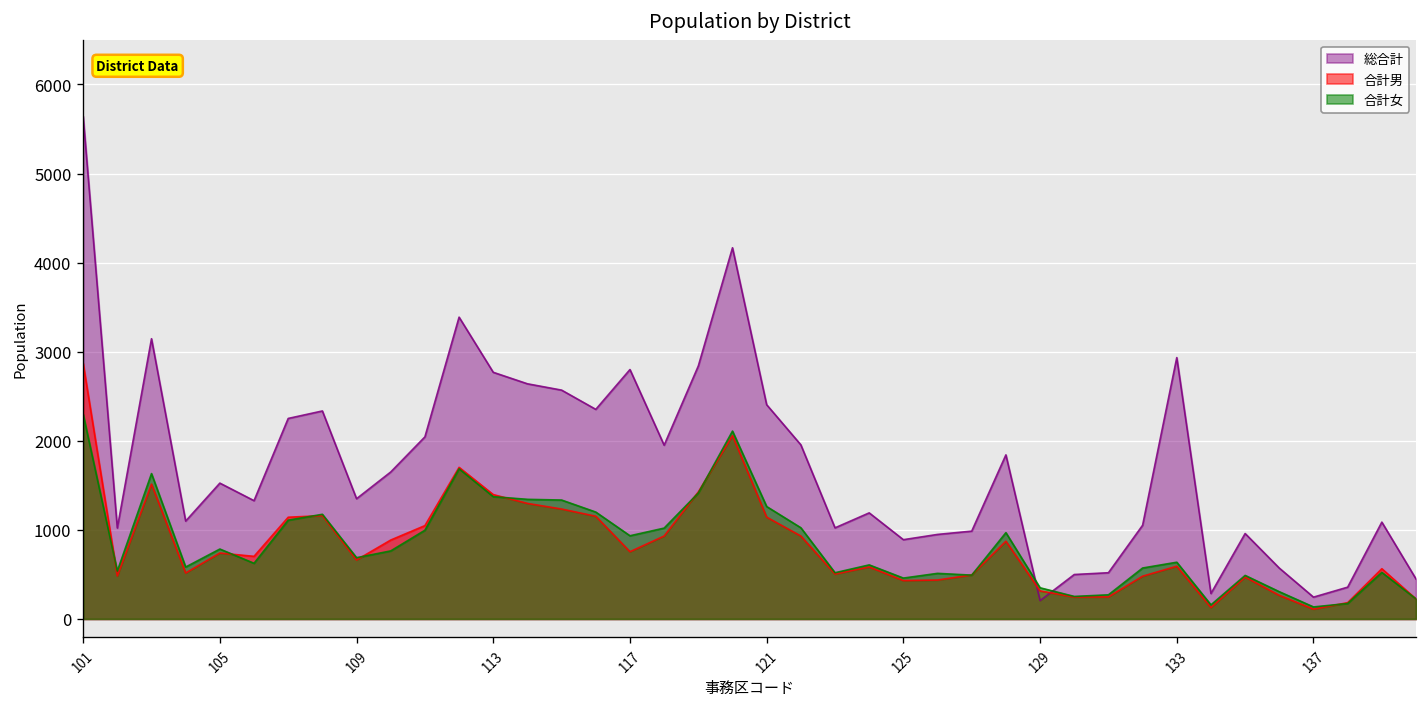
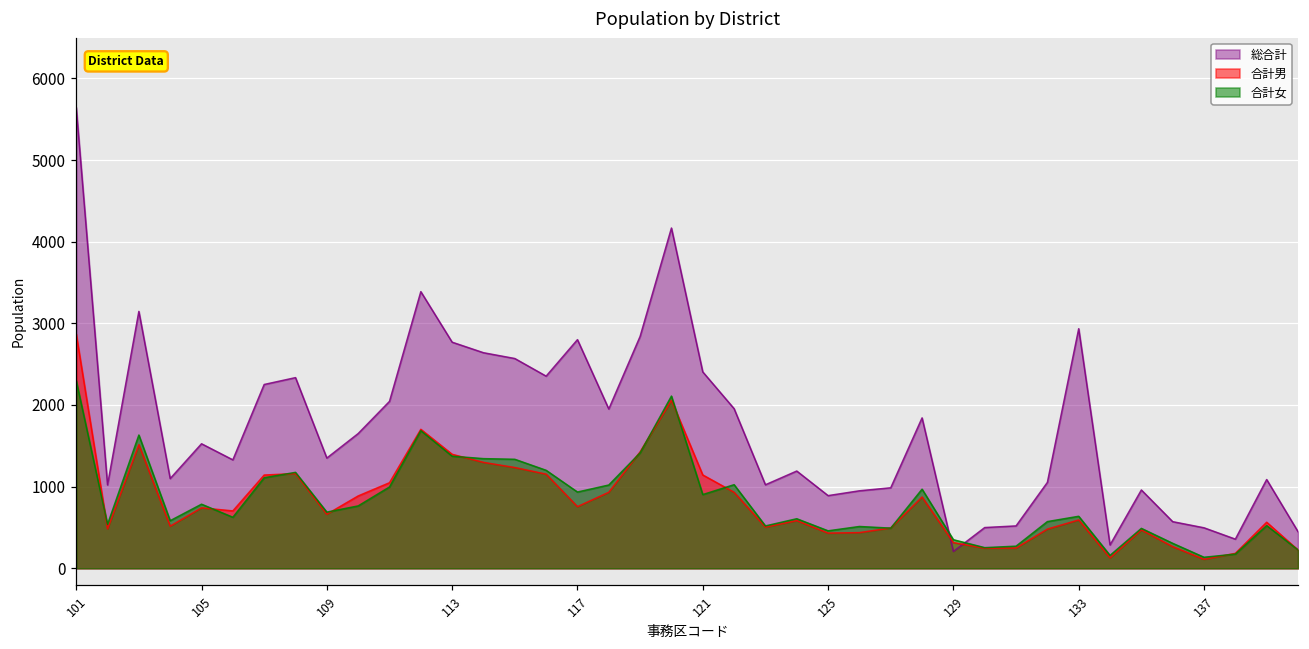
合計女, 121: 1300 -> 900
総合計, 137: 200 -> 500
